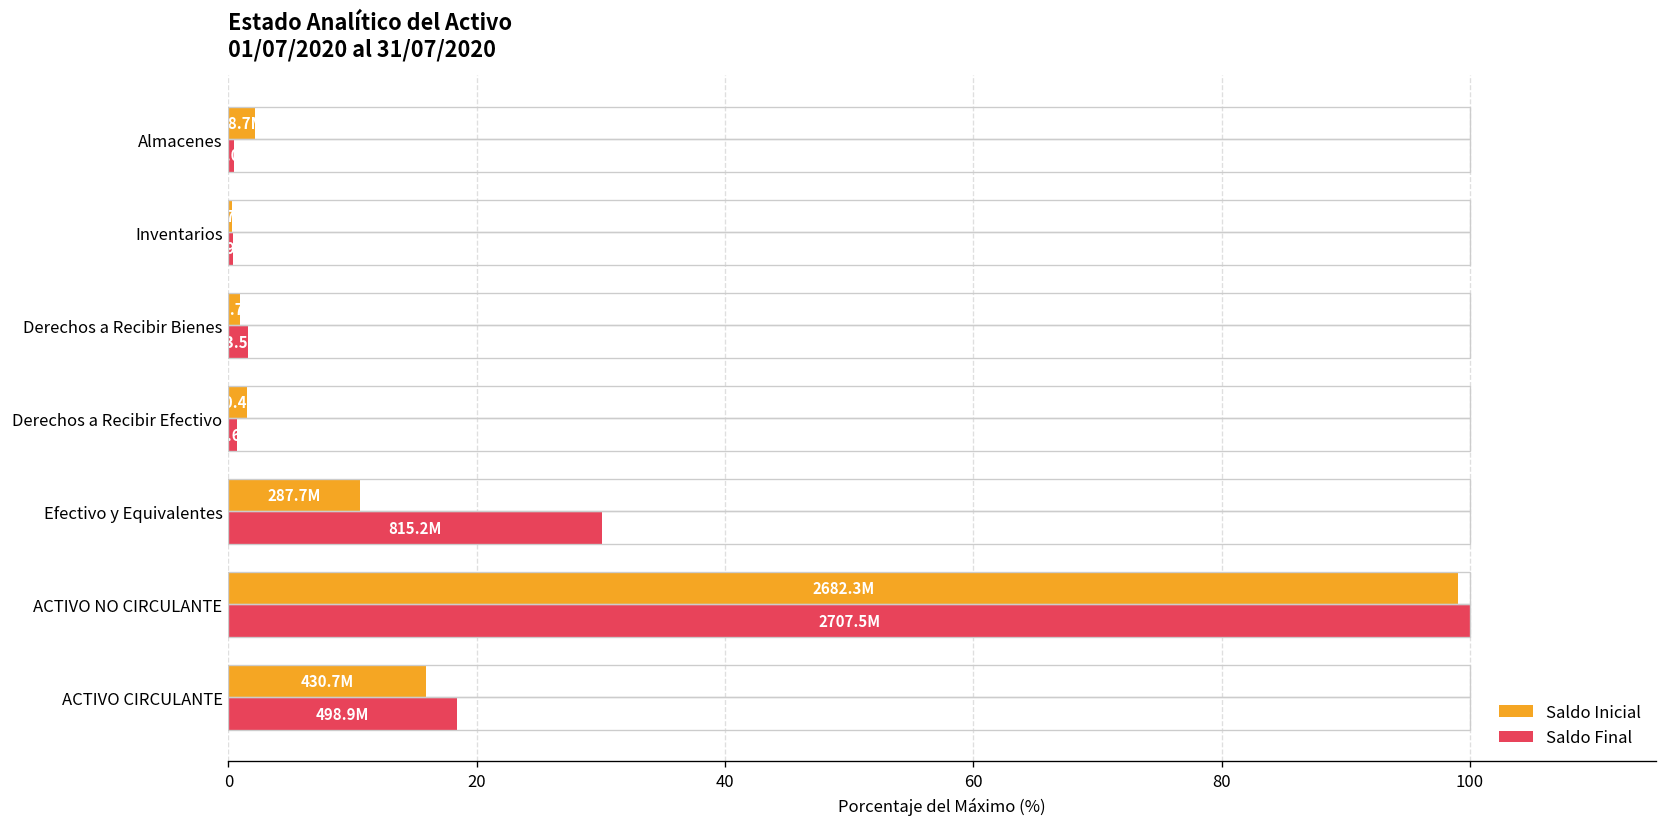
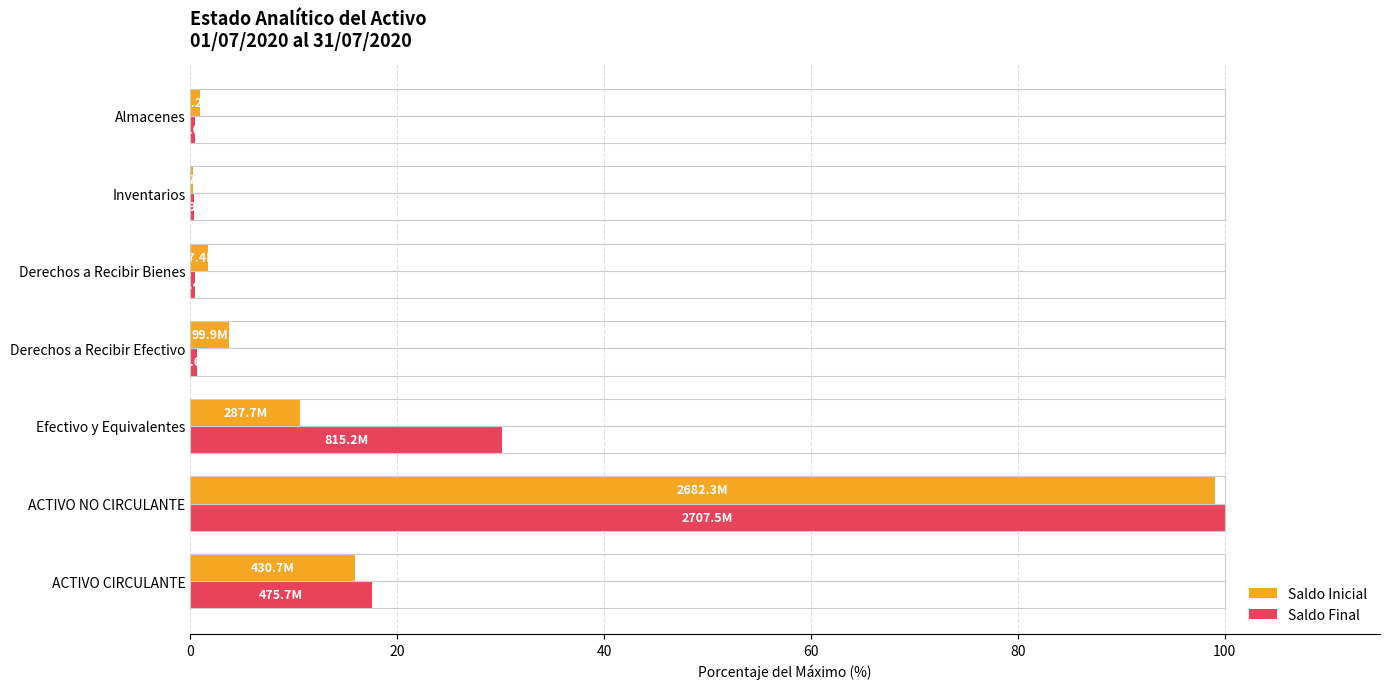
Saldo Inicial, Almacenes: 2.2 -> 1.0
Saldo Inicial, Derechos a Recibir Bienes: 0.9 -> 1.8
Saldo Final, Derechos a Recibir Bienes: 1.6 -> 0.5
Saldo Inicial, Derechos a Recibir Efectivo: 1.5 -> 3.7
Saldo Final, ACTIVO CIRCULANTE: 498.9M -> 475.7M
